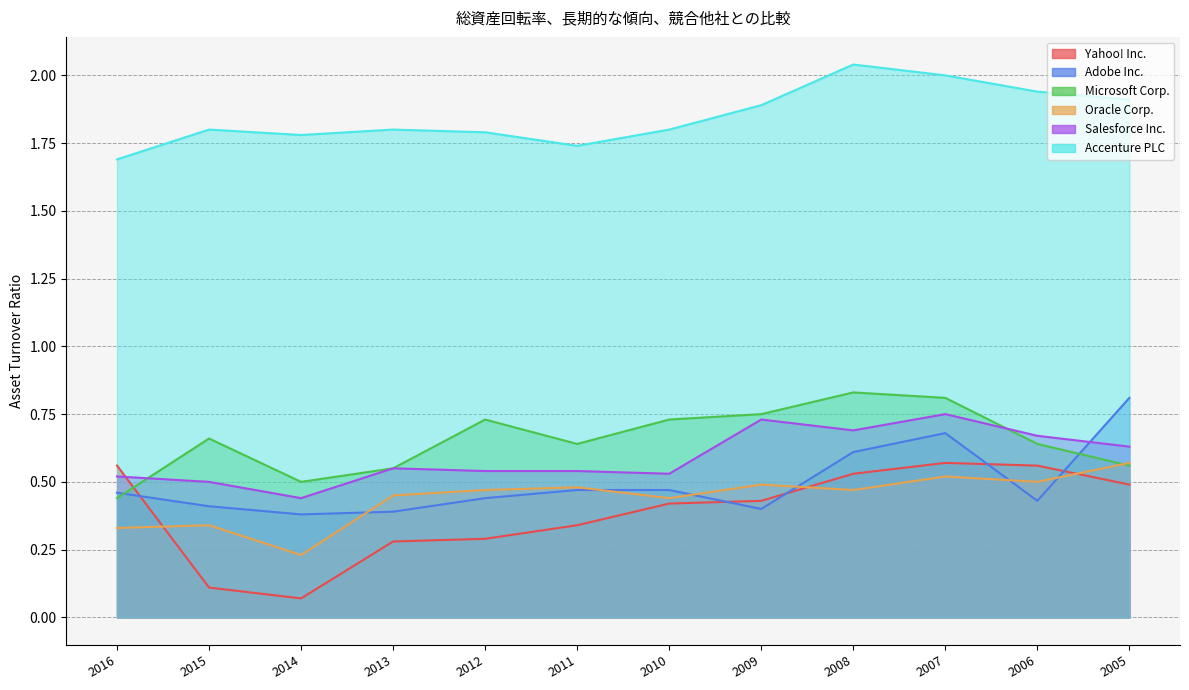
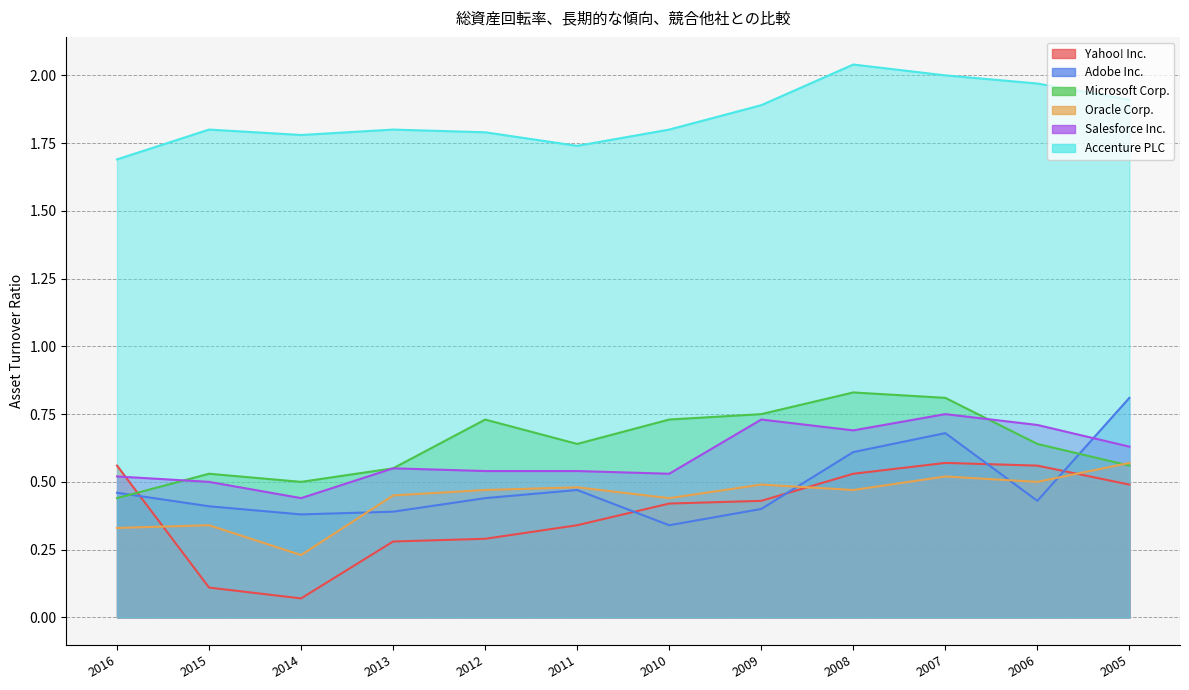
Microsoft Corp., 2015: 0.66 -> 0.53
Adobe Inc., 2010: 0.47 -> 0.34
Salesforce Inc., 2006: 0.67 -> 0.71
Accenture PLC, 2006: 1.94 -> 1.97
